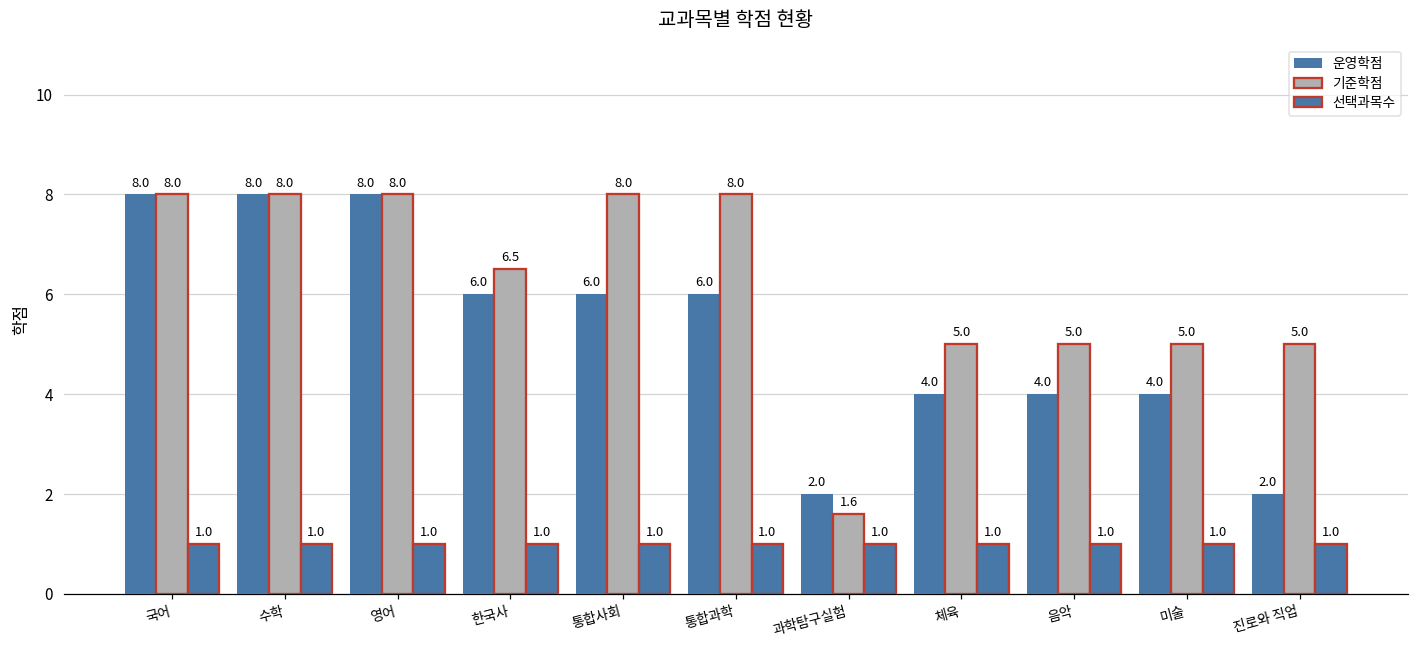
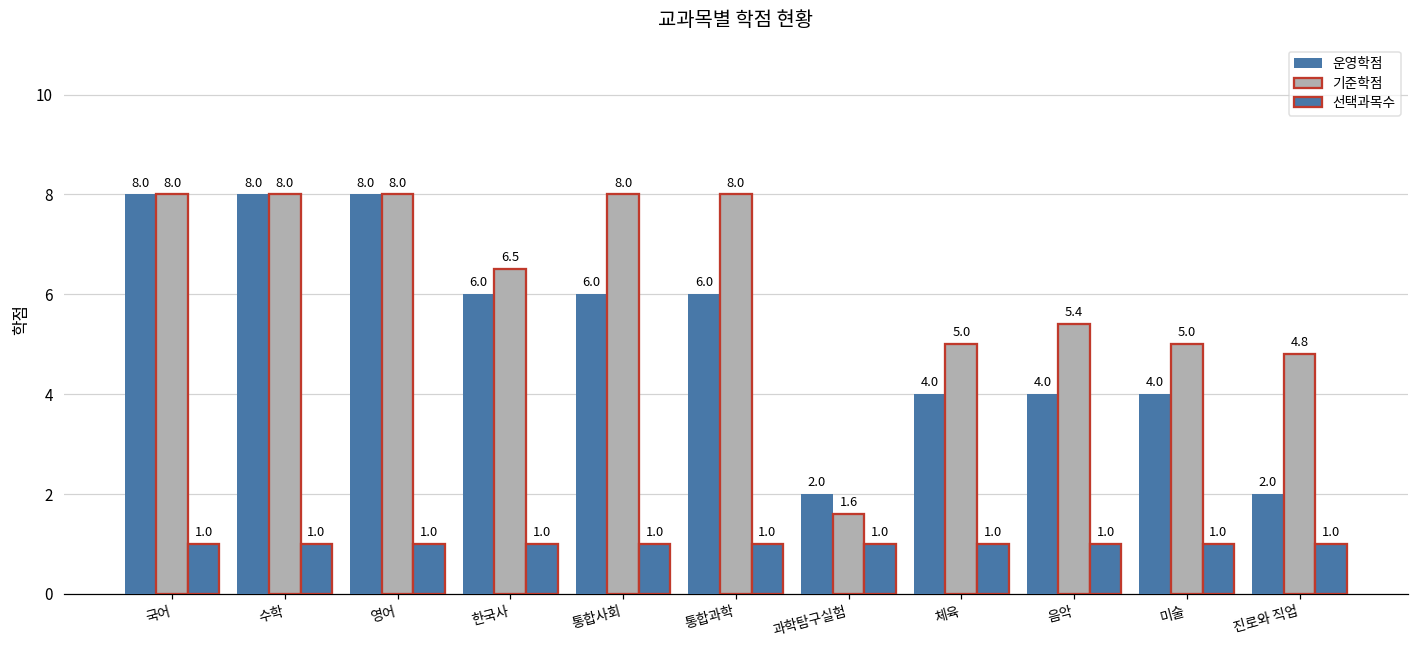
기준학점, 음악: 5.0 -> 5.4
기준학점, 진로와 직업: 5.0 -> 4.8
